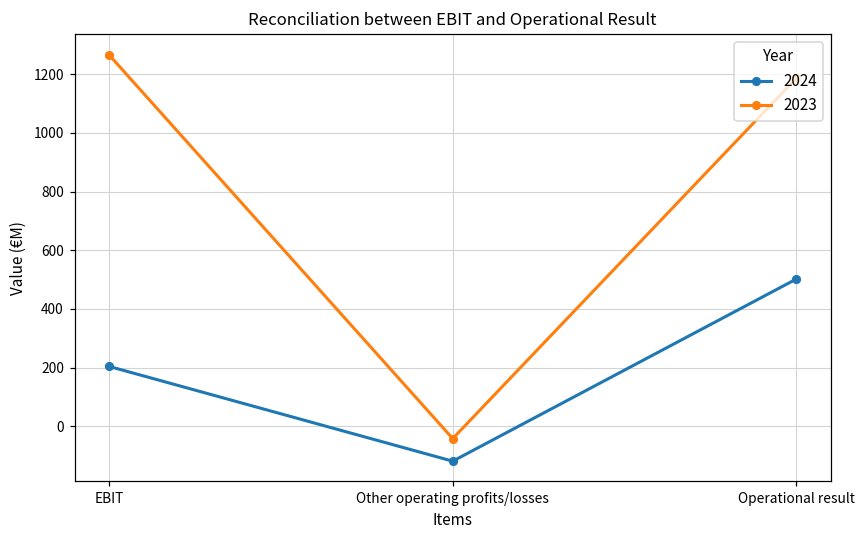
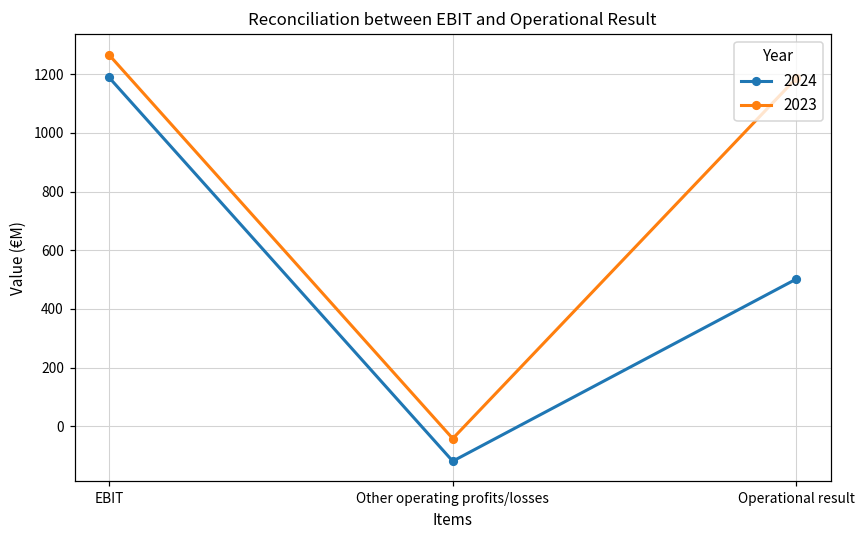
2024, EBIT: 200 -> 1190
